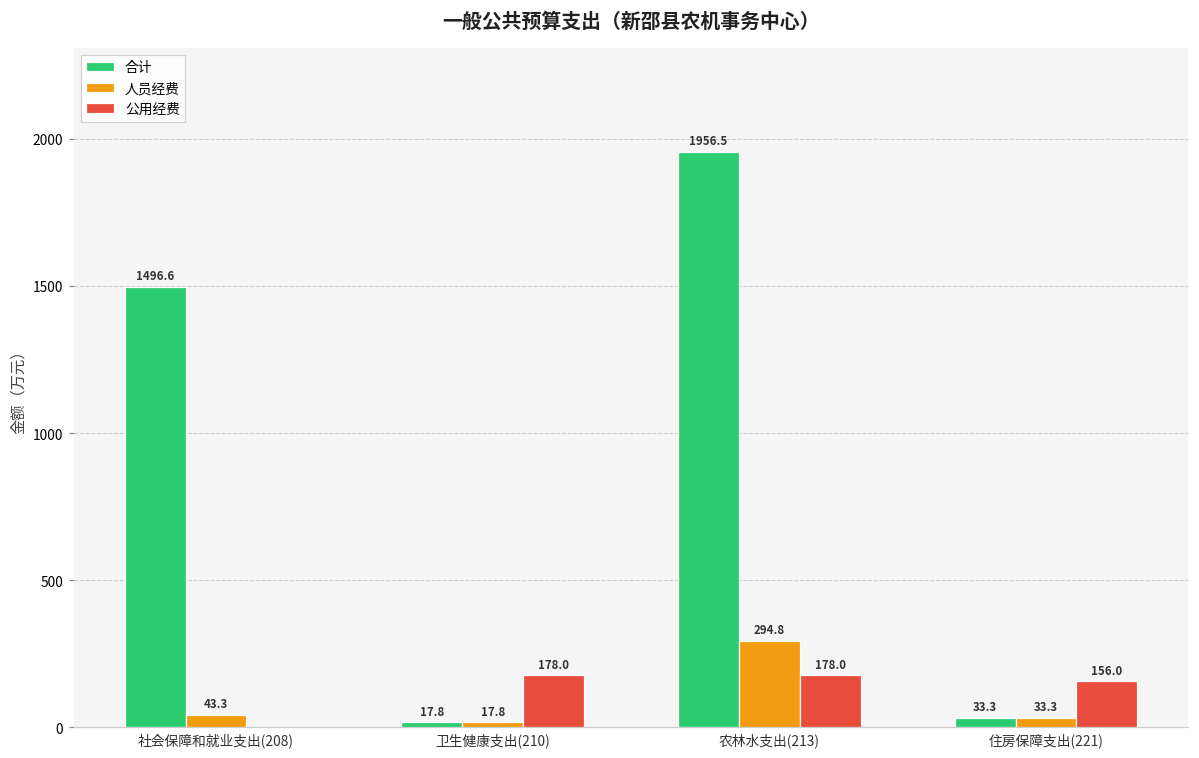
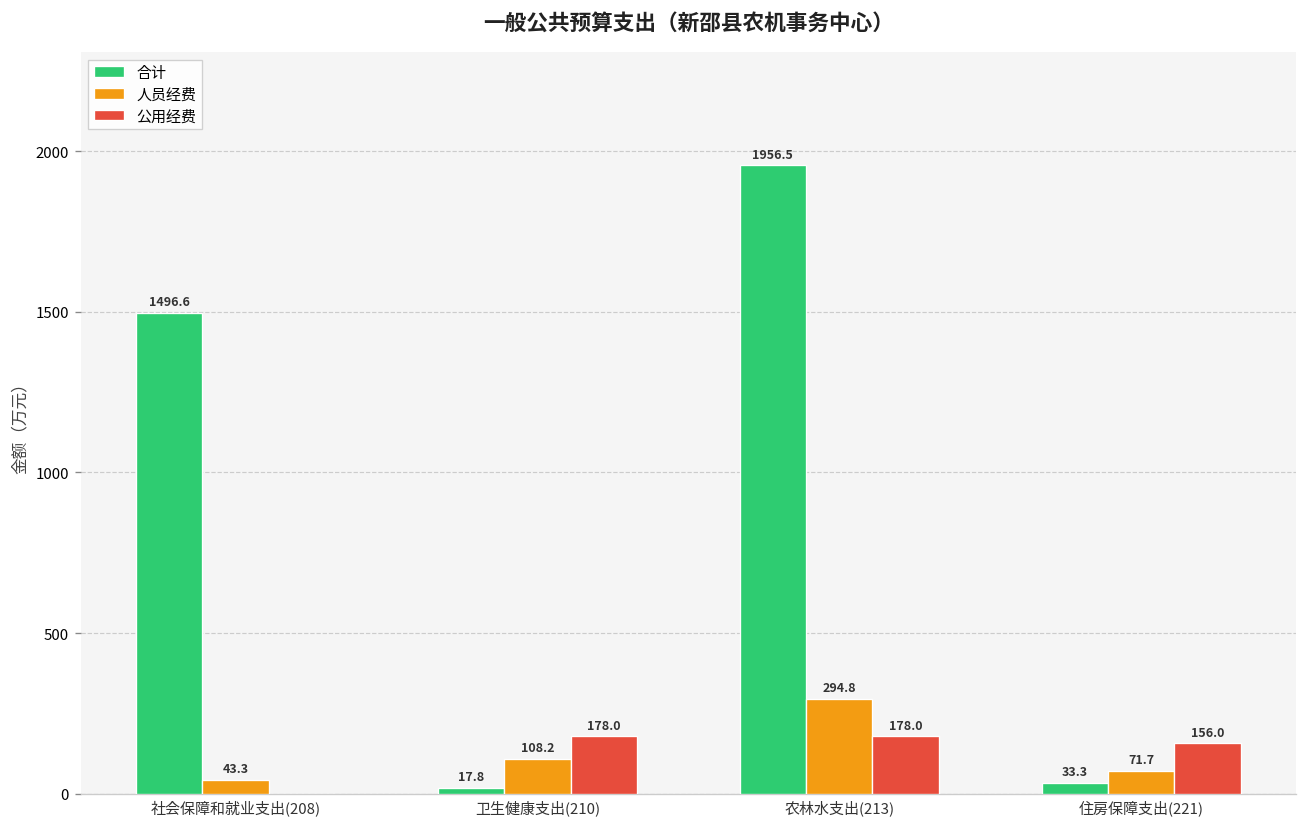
人员经费, 卫生健康支出(210): 17.8 -> 108.2
人员经费, 住房保障支出(221): 33.3 -> 71.7
